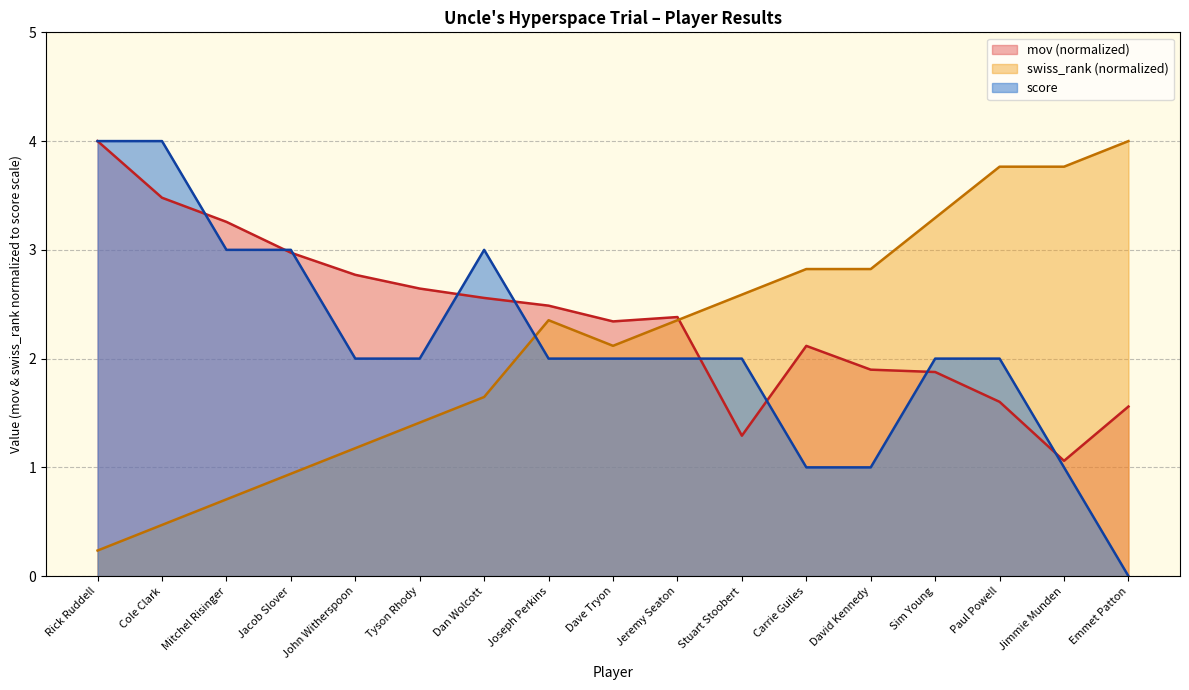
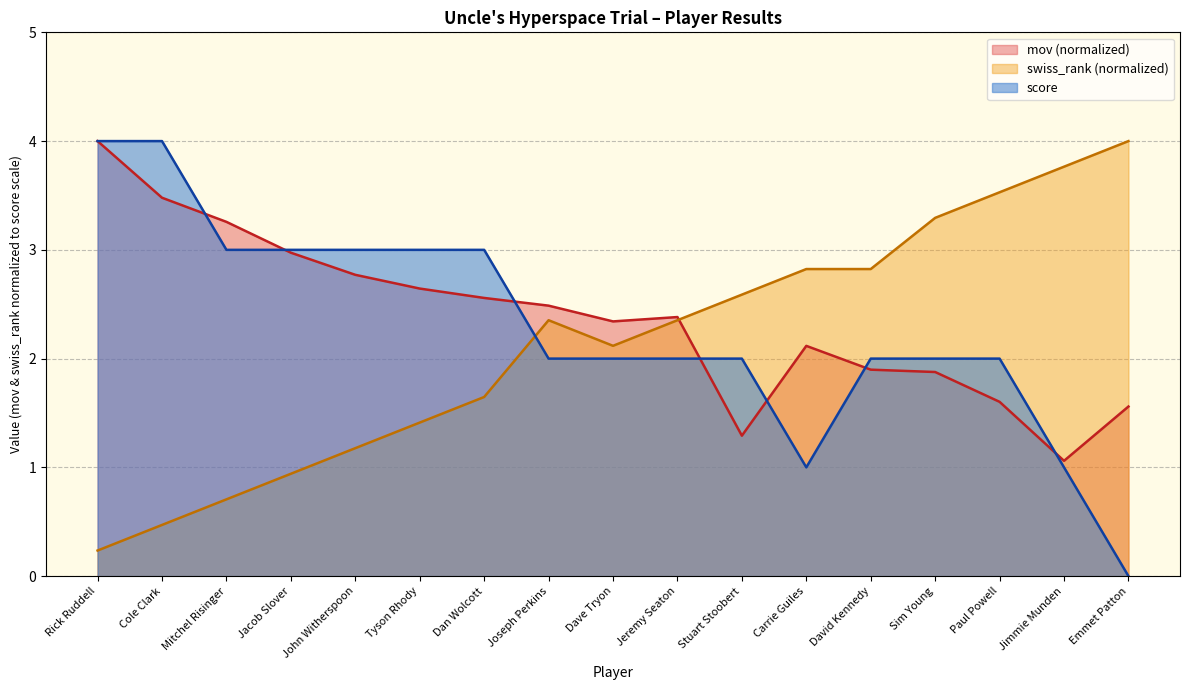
score, John Witherspoon: 2 -> 3
score, Tyson Rhody: 2 -> 3
score, David Kennedy: 1 -> 2
swiss_rank (normalized), Paul Powell: 3.76 -> 3.53
